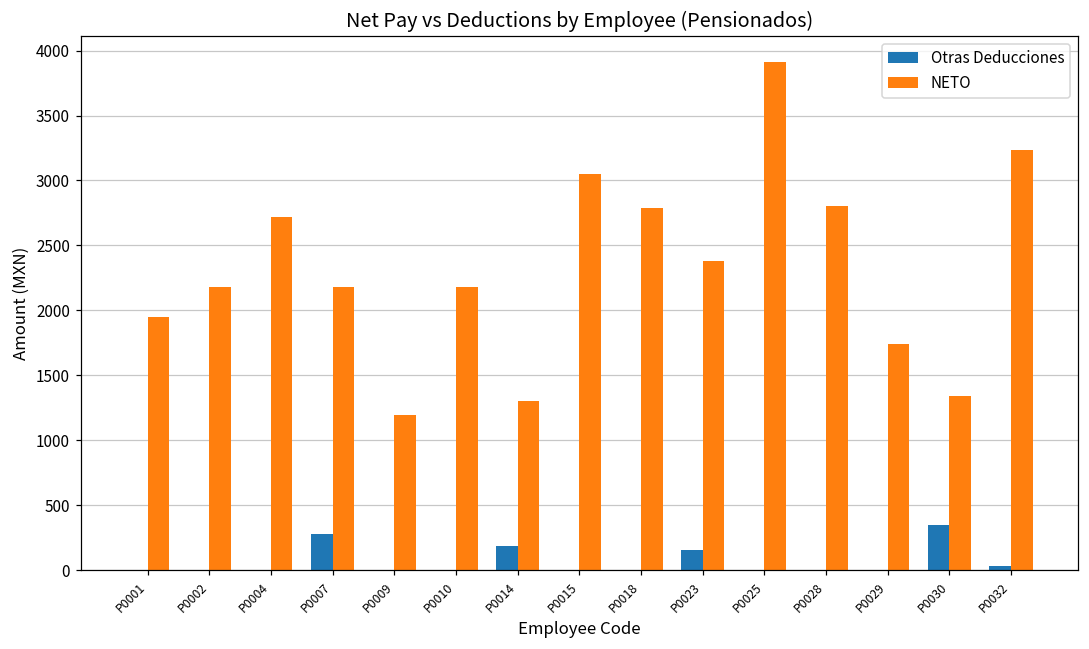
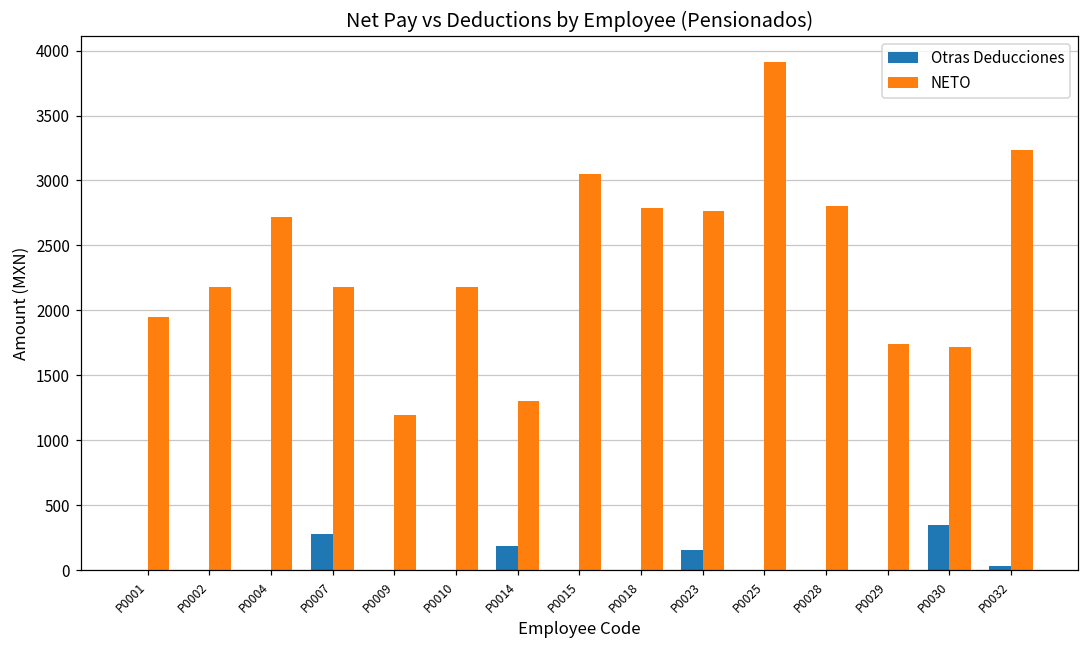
NETO, P0023: 2380 -> 2770
NETO, P0030: 1340 -> 1720
